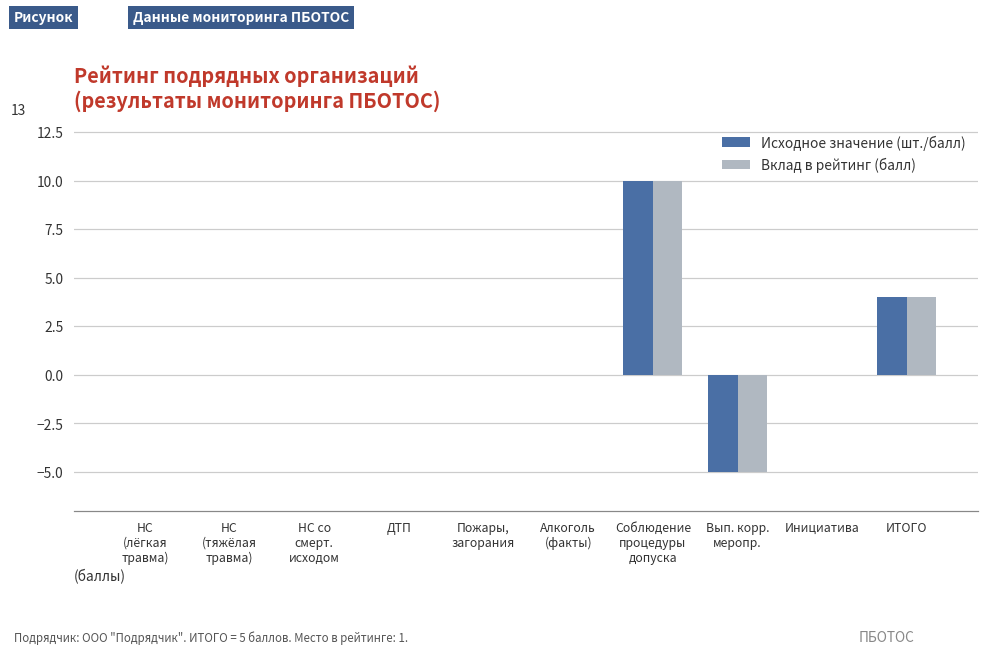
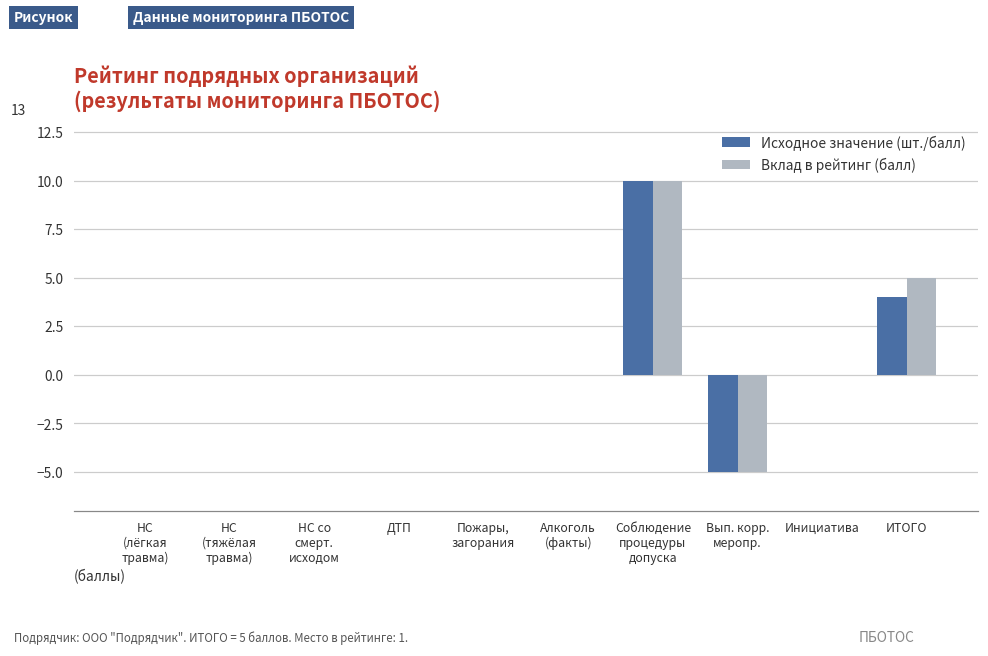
Вклад в рейтинг (балл), ИТОГО: 4 -> 5
